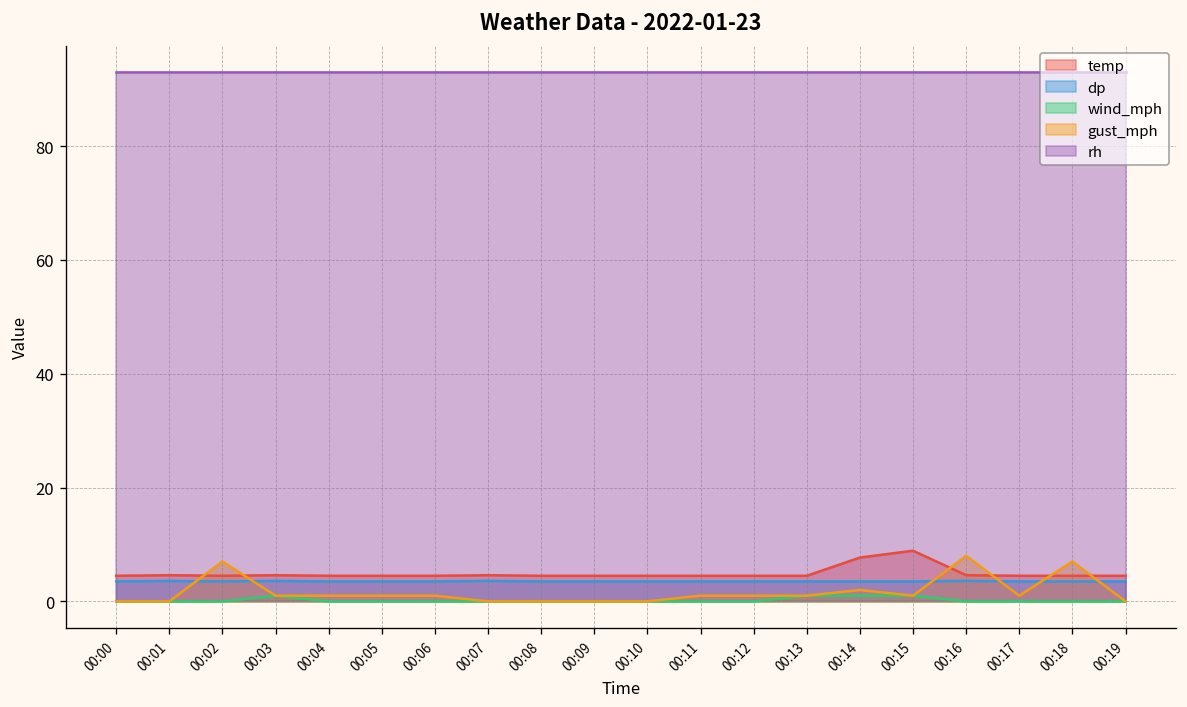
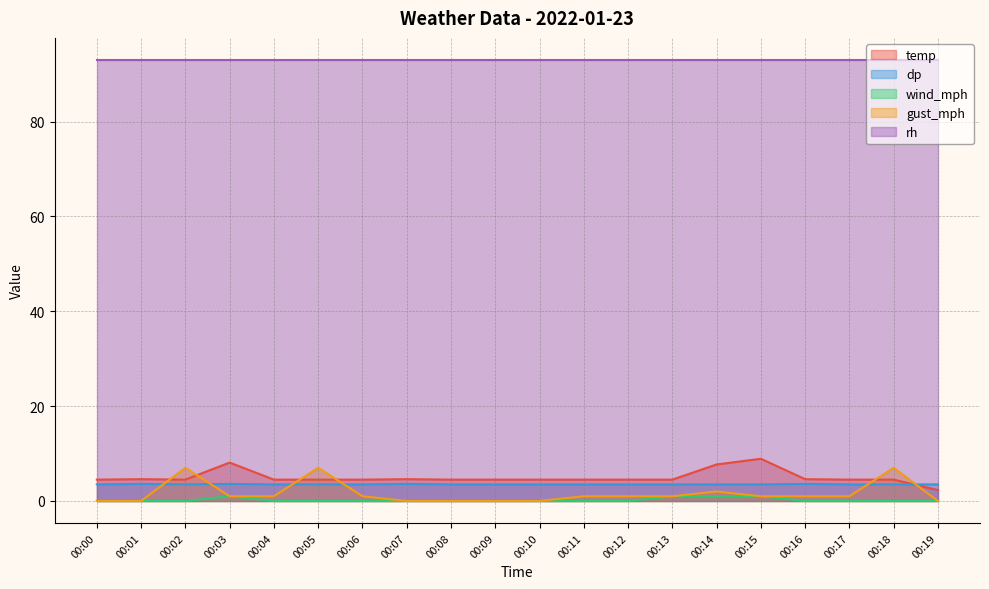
temp, 00:03: 5 -> 8
gust_mph, 00:05: 1 -> 7
gust_mph, 00:16: 8 -> 1
temp, 00:19: 5 -> 2
